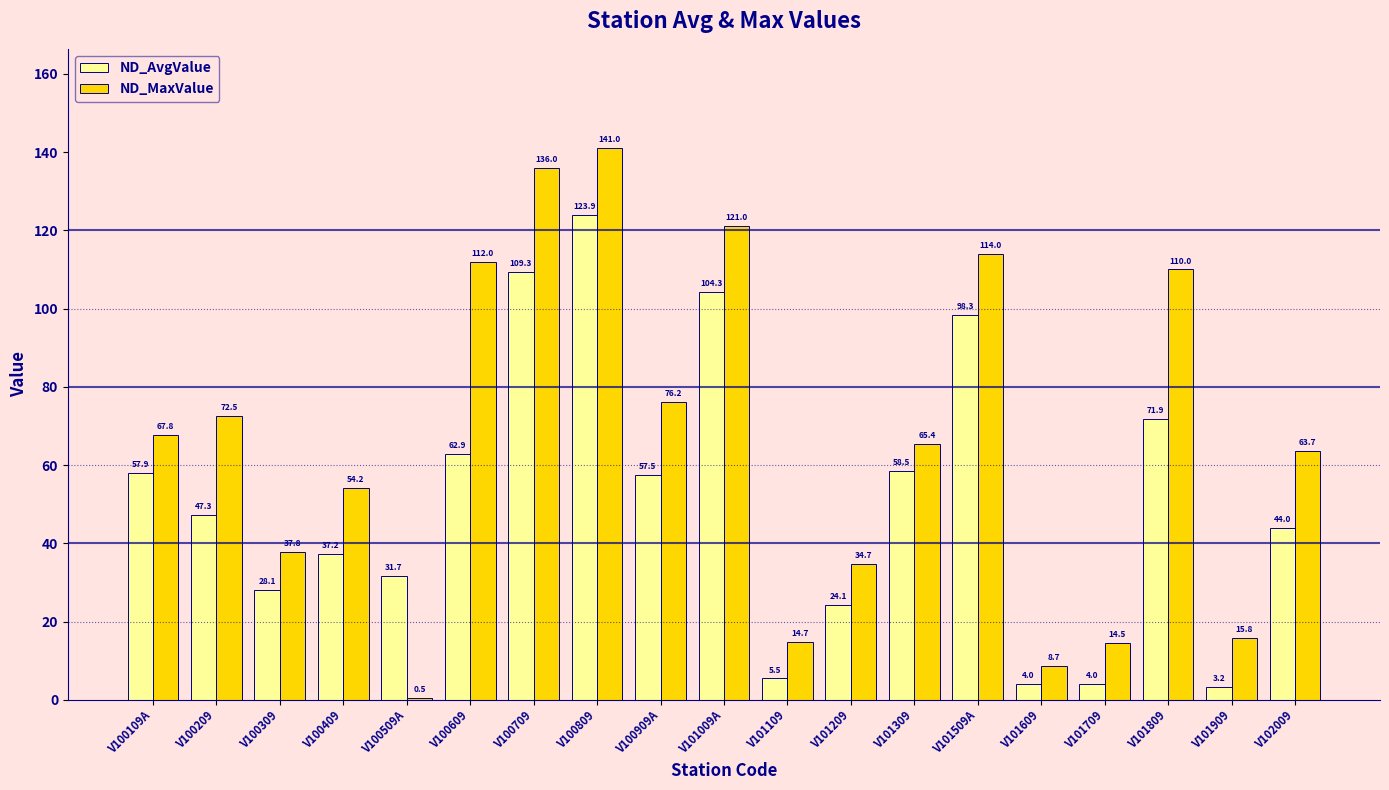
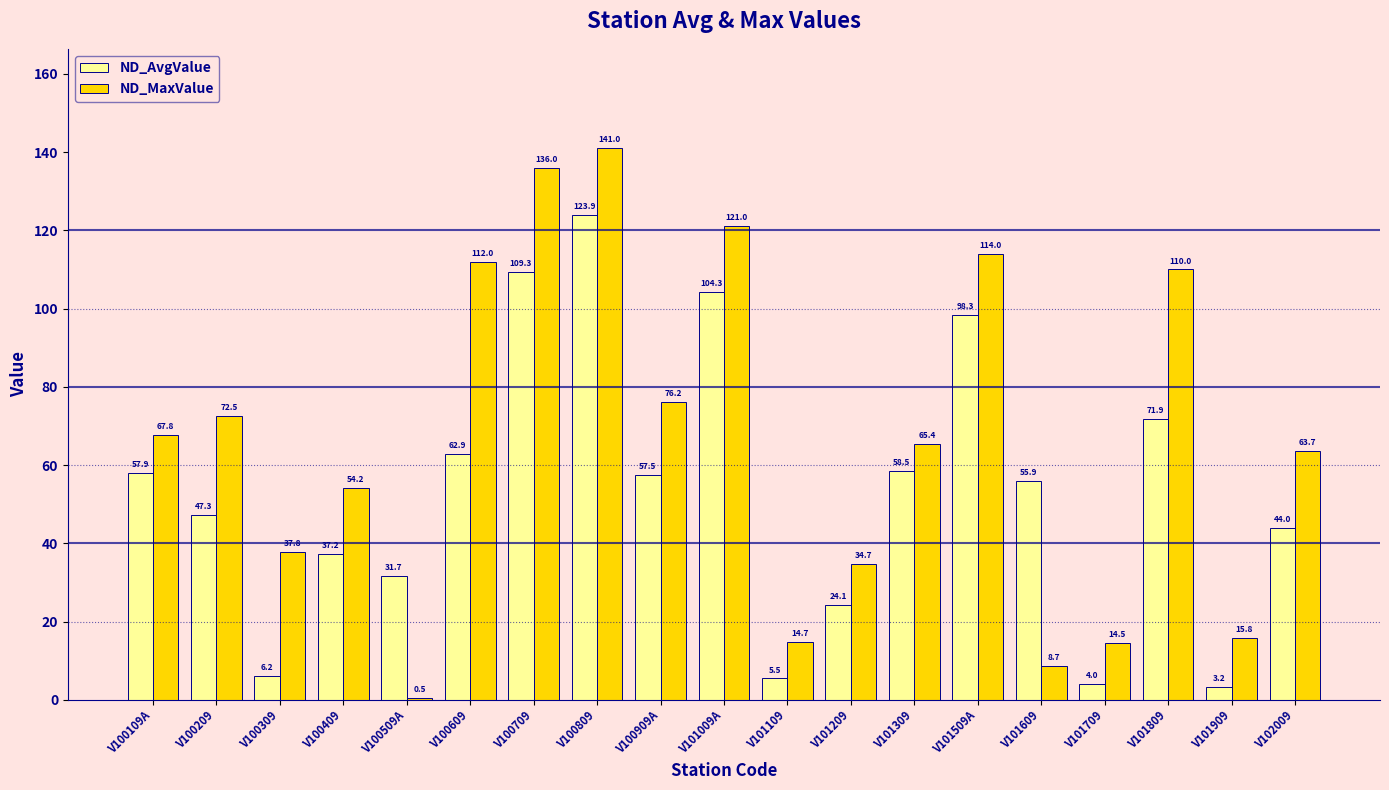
ND_AvgValue, V100309: 28.1 -> 6.2
ND_AvgValue, V101609: 4.0 -> 55.9
